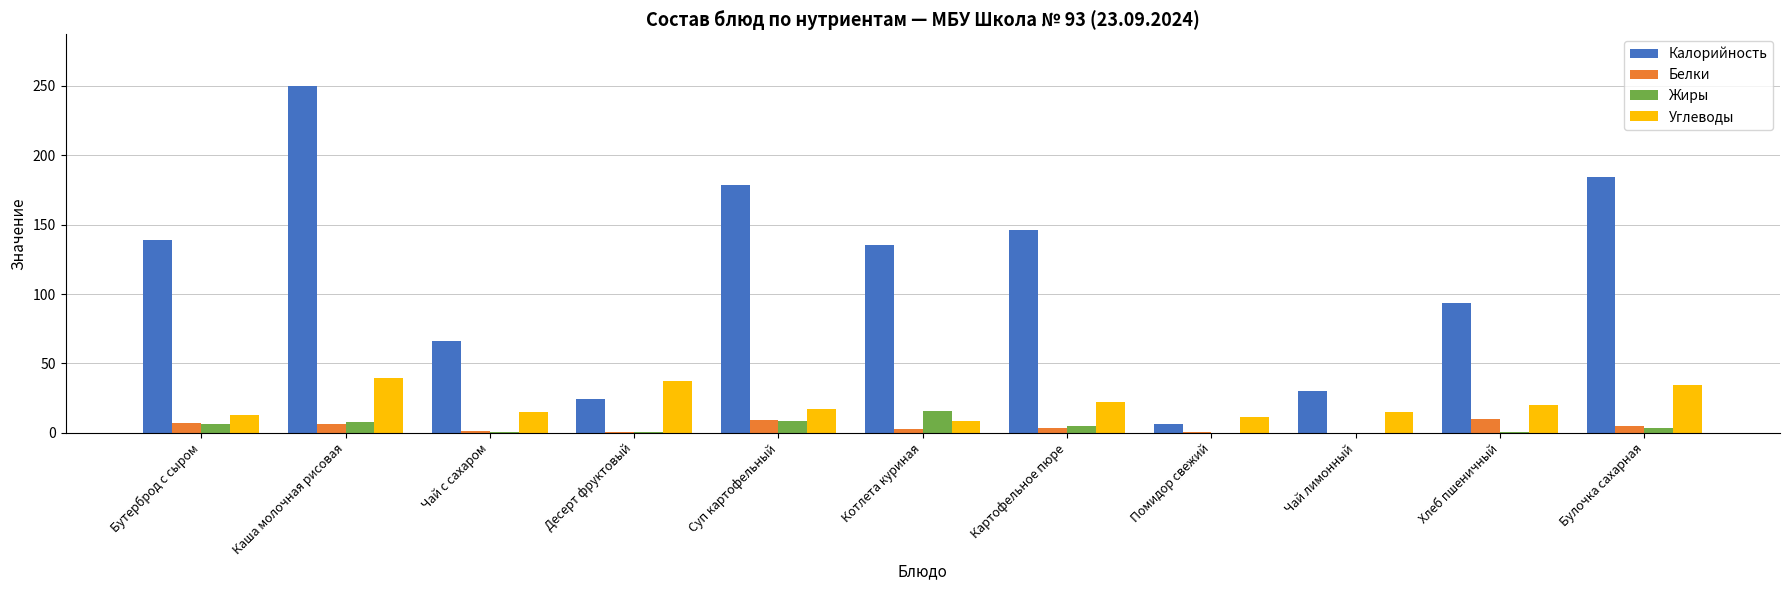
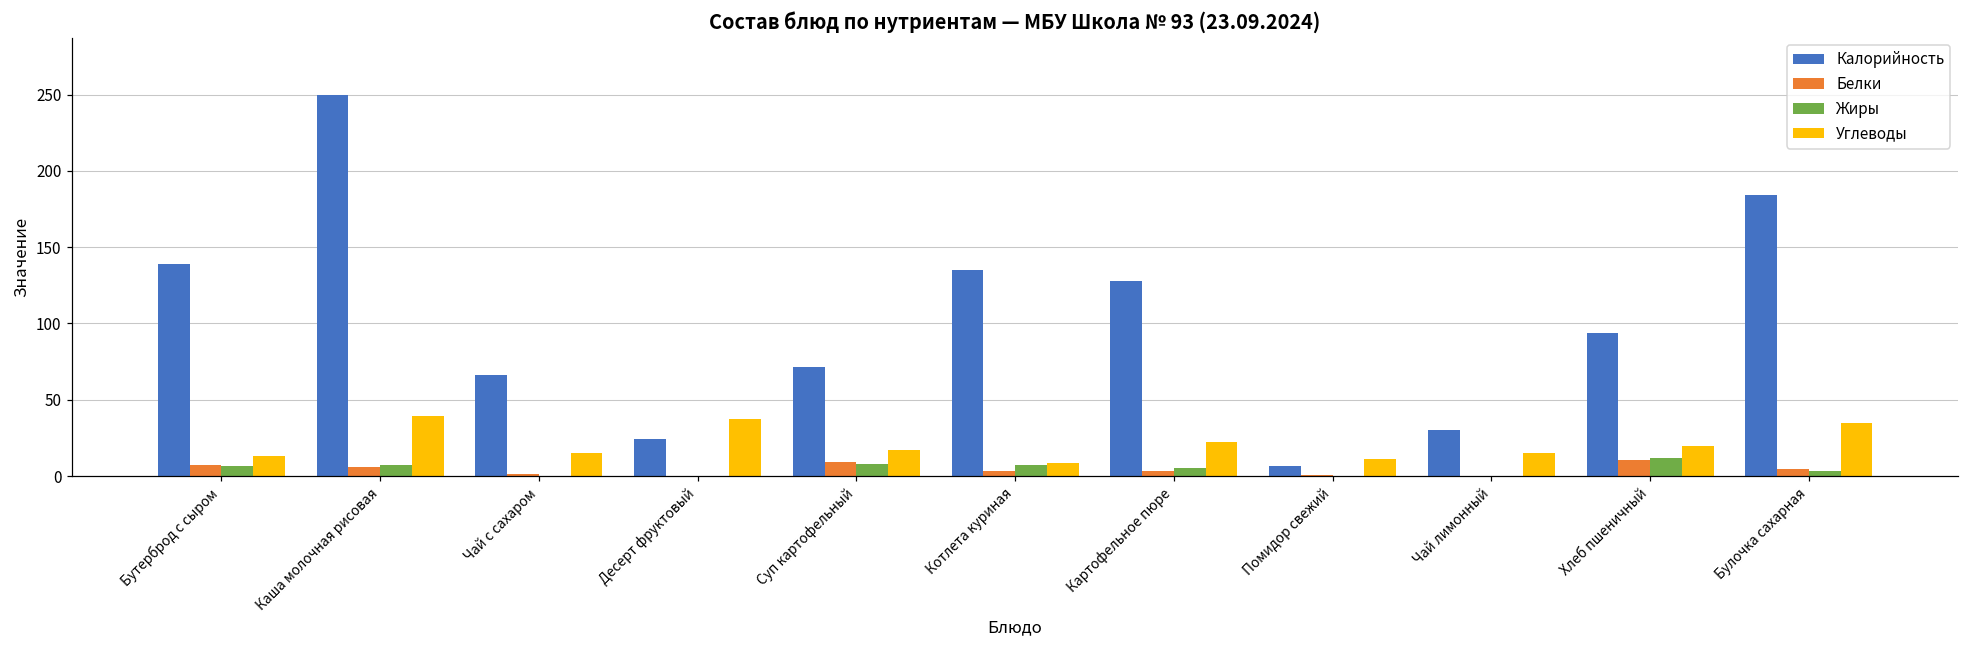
Калорийность, Суп картофельный: 178 -> 71
Жиры, Котлета куриная: 15 -> 7
Калорийность, Картофельное пюре: 146 -> 128
Жиры, Хлеб пшеничный: 0 -> 12
